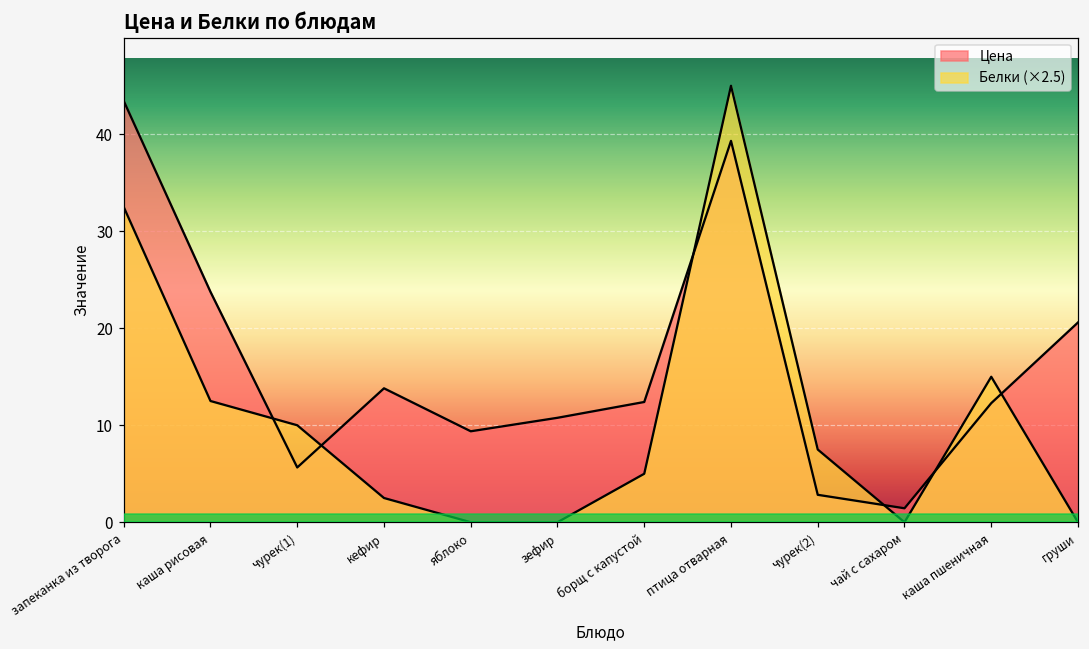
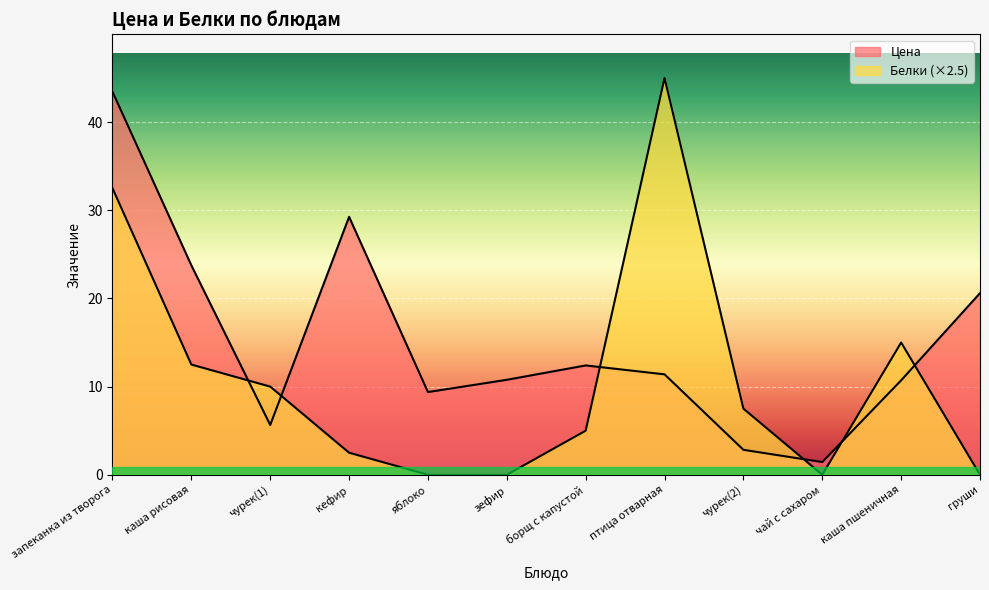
Цена, кефир: 14 -> 29
Цена, птица отварная: 39 -> 11
Цена, каша пшеничная: 12 -> 11
